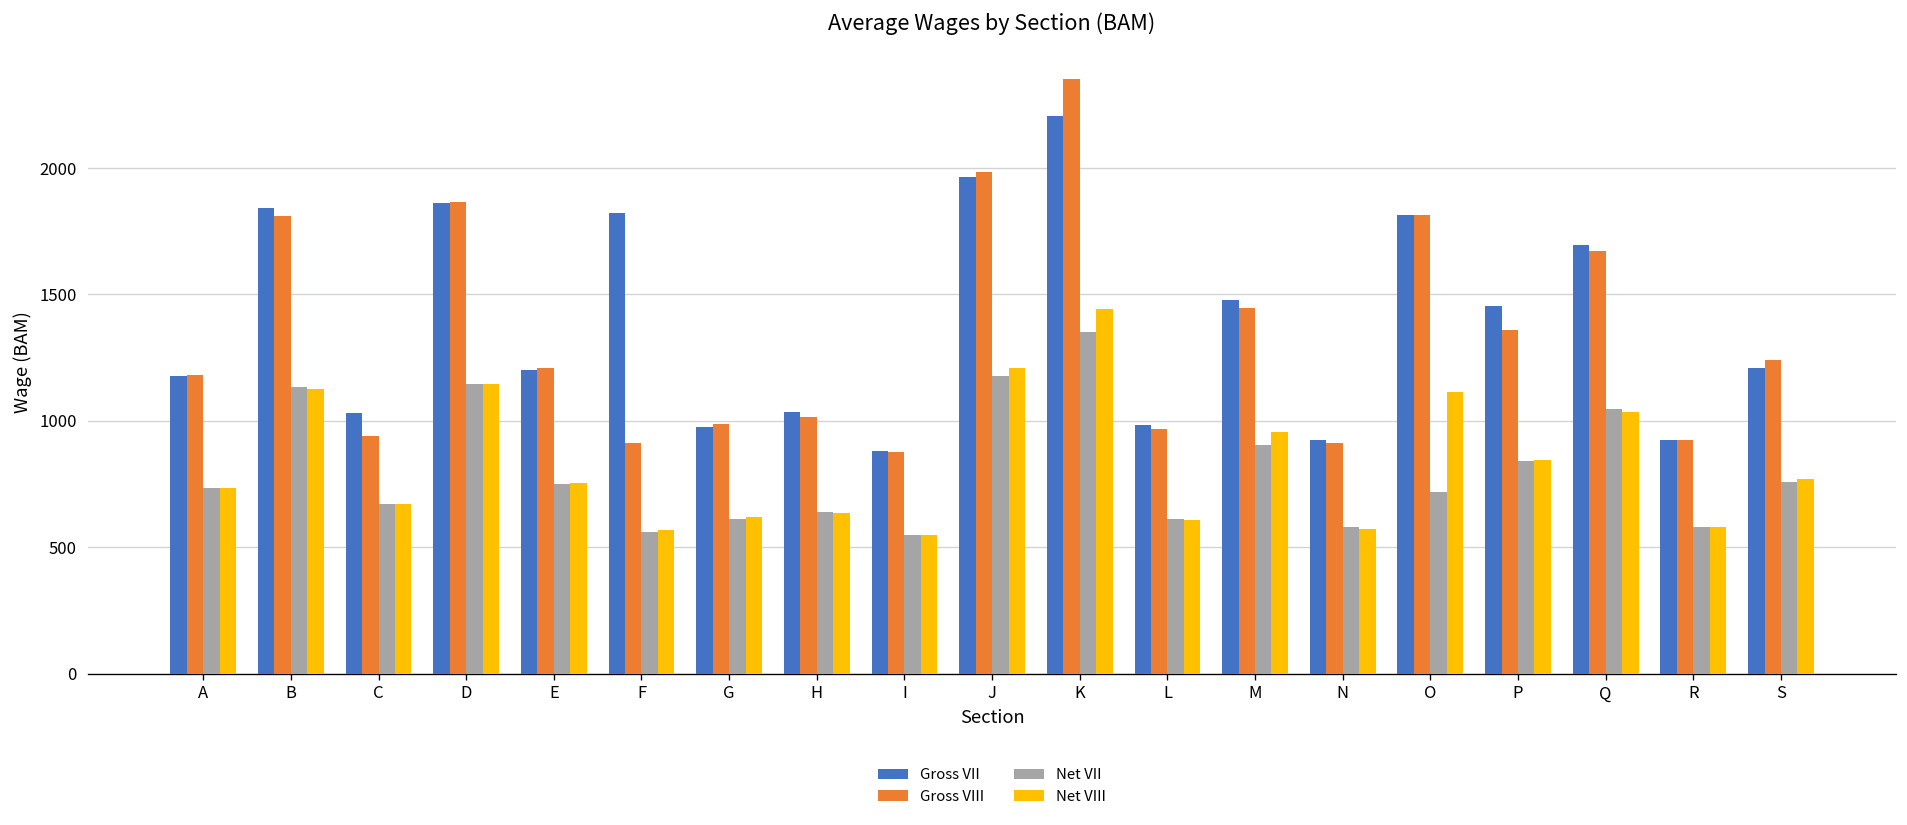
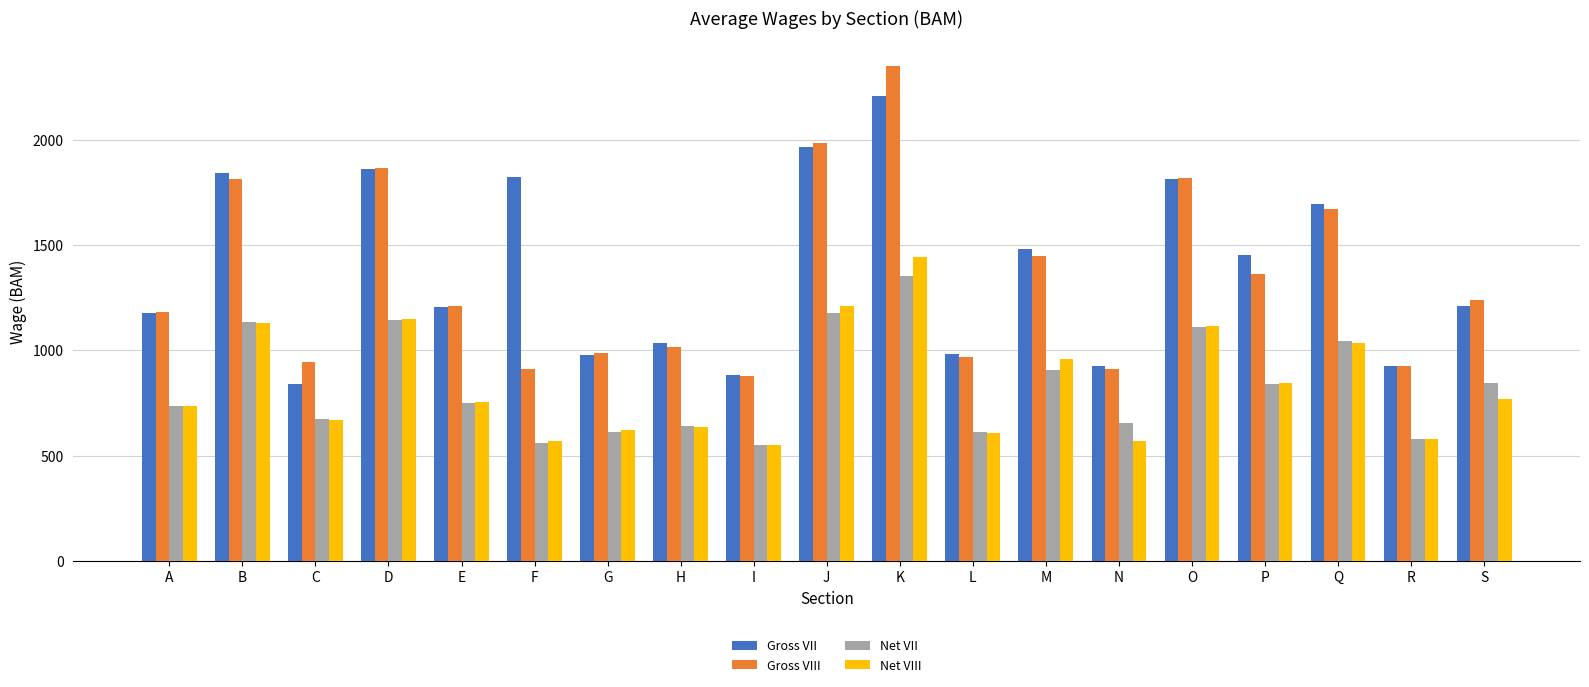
Gross VII, C: 1030 -> 840
Net VII, N: 580 -> 660
Net VII, O: 720 -> 1110
Net VII, S: 760 -> 840
